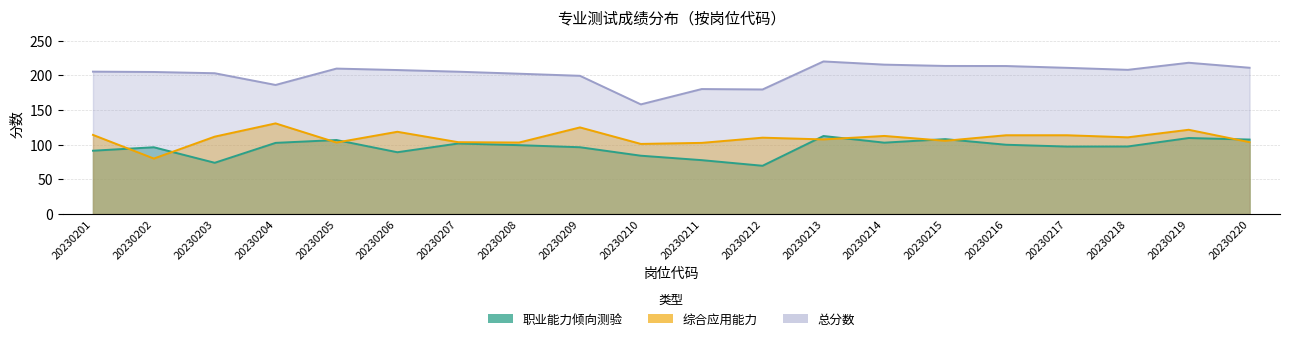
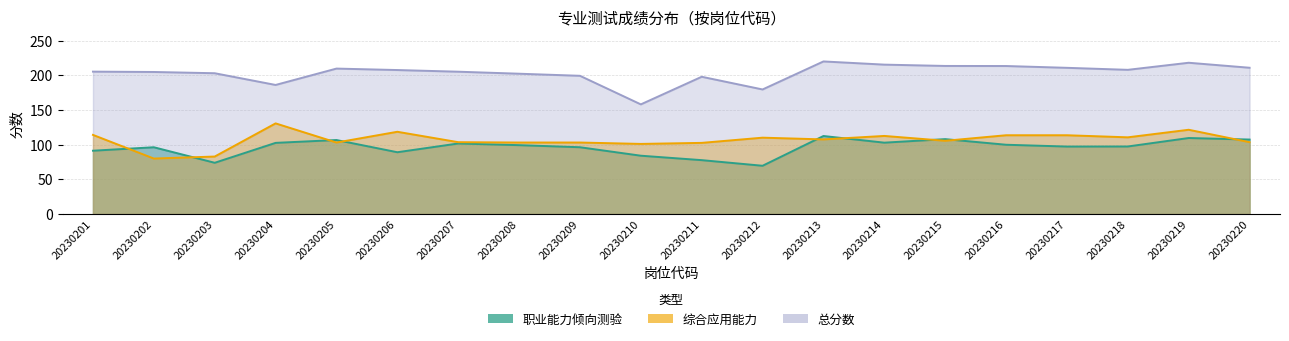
综合应用能力, 20230203: 110 -> 80
综合应用能力, 20230209: 120 -> 100
总分数, 20230211: 180 -> 200
